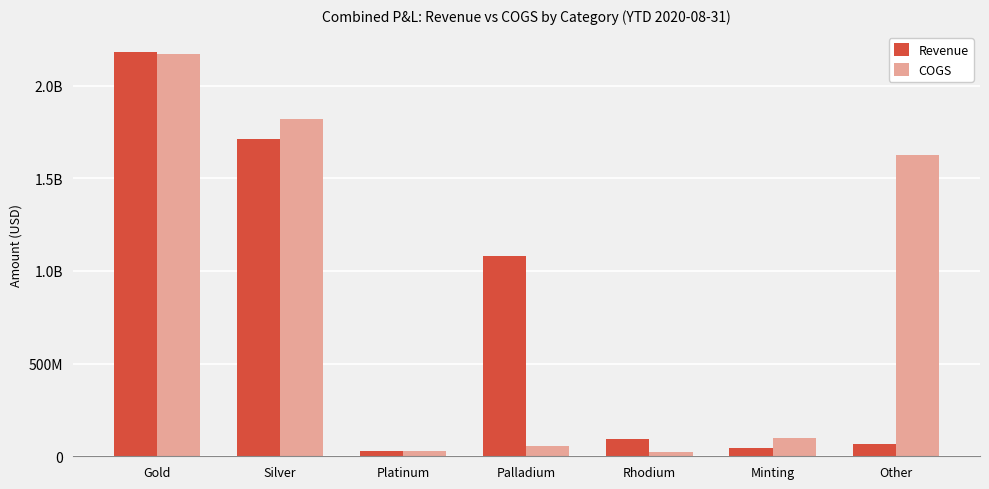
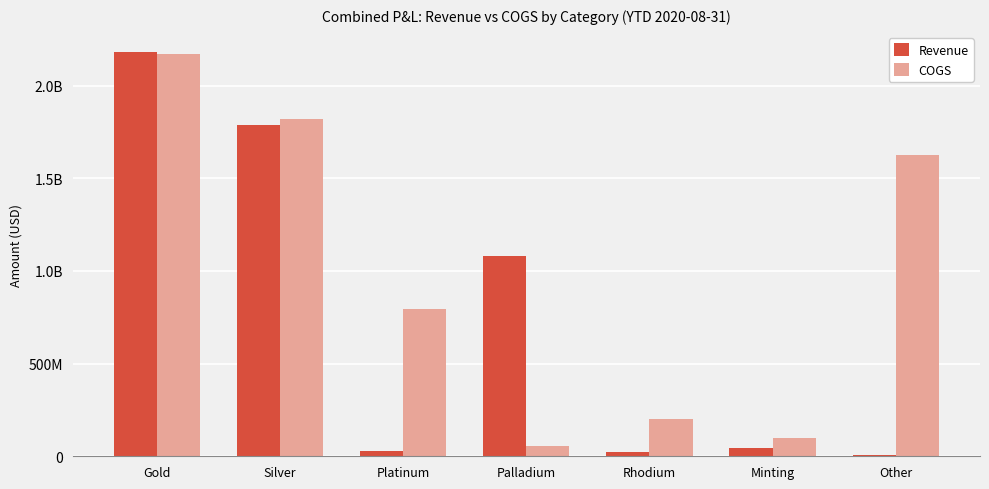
Revenue, Silver: 1710000000 -> 1790000000
COGS, Platinum: 30000000 -> 790000000
Revenue, Rhodium: 100000000 -> 20000000
COGS, Rhodium: 20000000 -> 200000000
Revenue, Other: 70000000 -> 10000000
